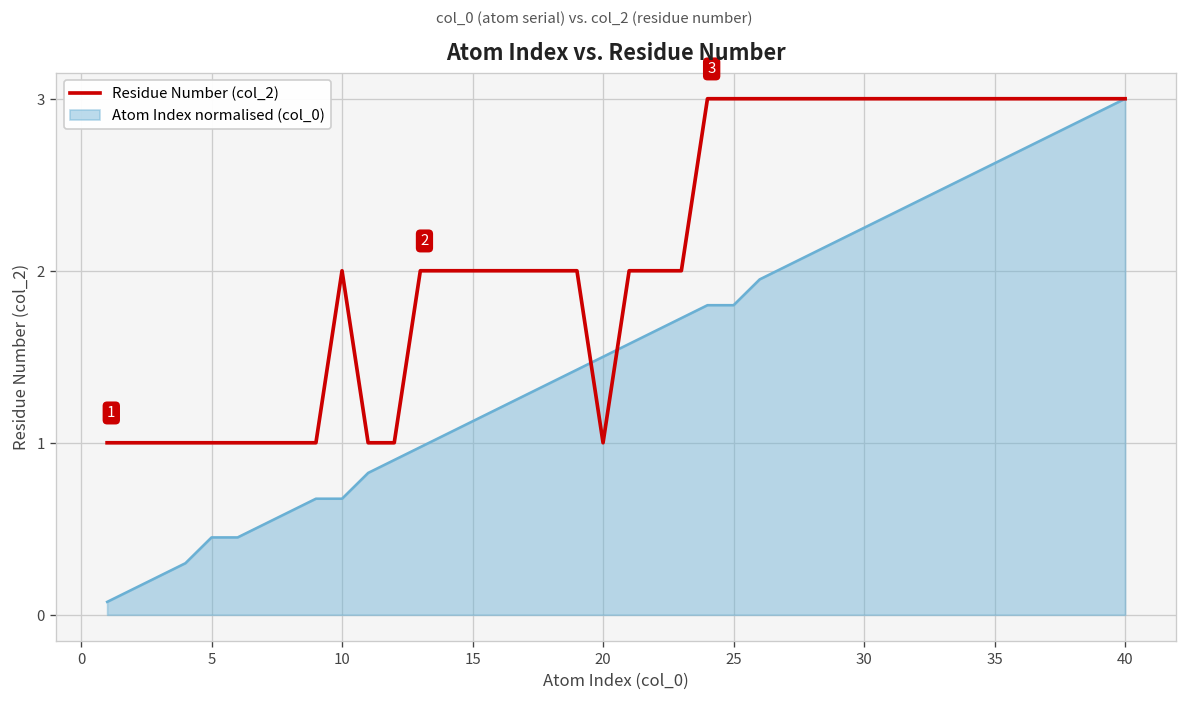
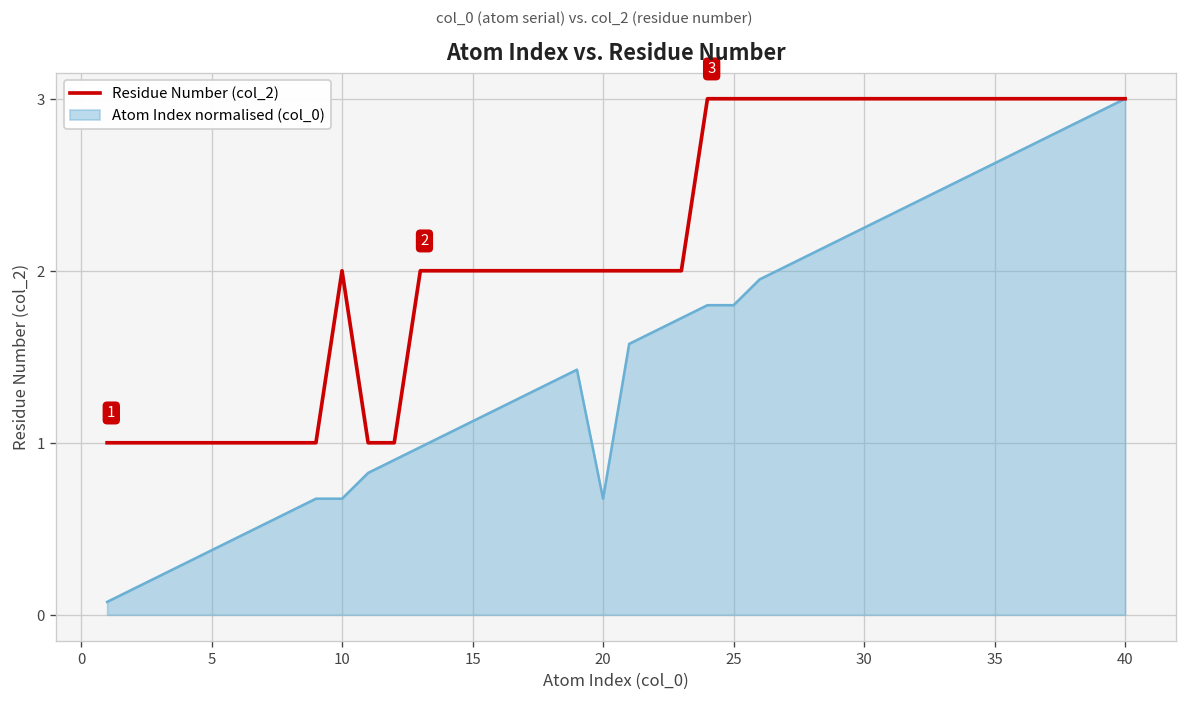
Atom Index normalised (col_0), 5: 0.45 -> 0.38
Residue Number (col_2), 20: 1 -> 2
Atom Index normalised (col_0), 20: 1.50 -> 0.68
